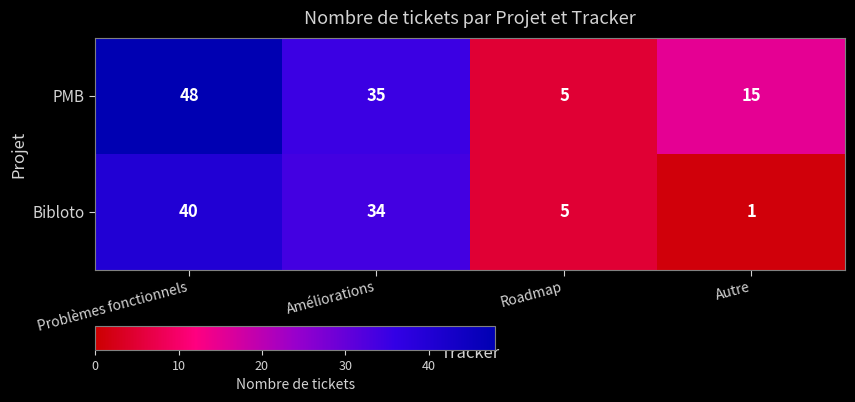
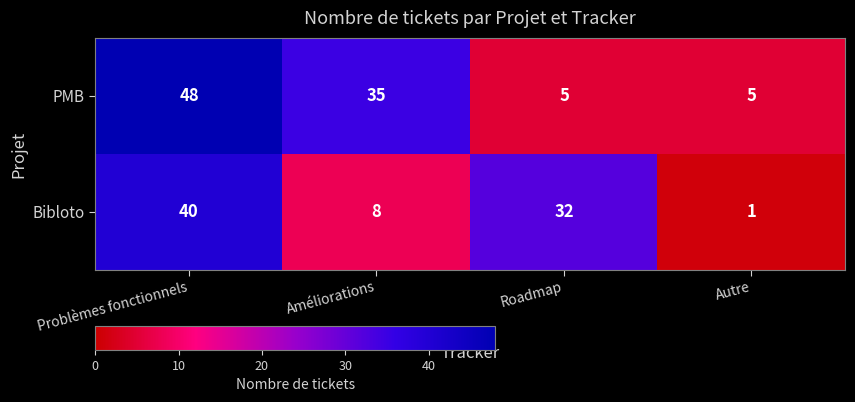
PMB, Autre: 15 -> 5
Bibloto, Améliorations: 34 -> 8
Bibloto, Roadmap: 5 -> 32
